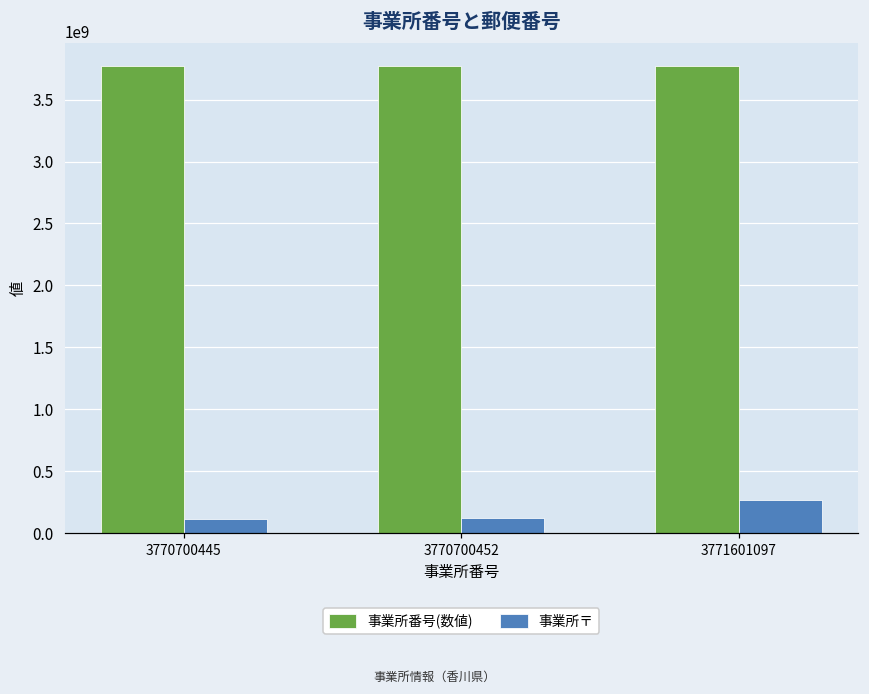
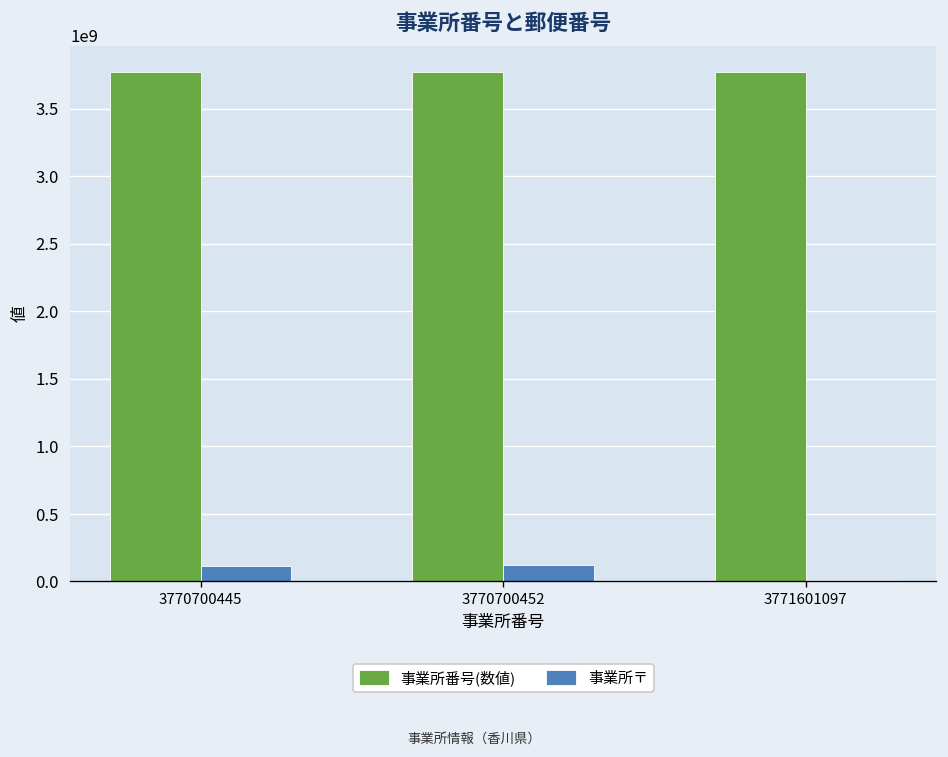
事業所〒, 3771601097: 260000000 -> 10000000
